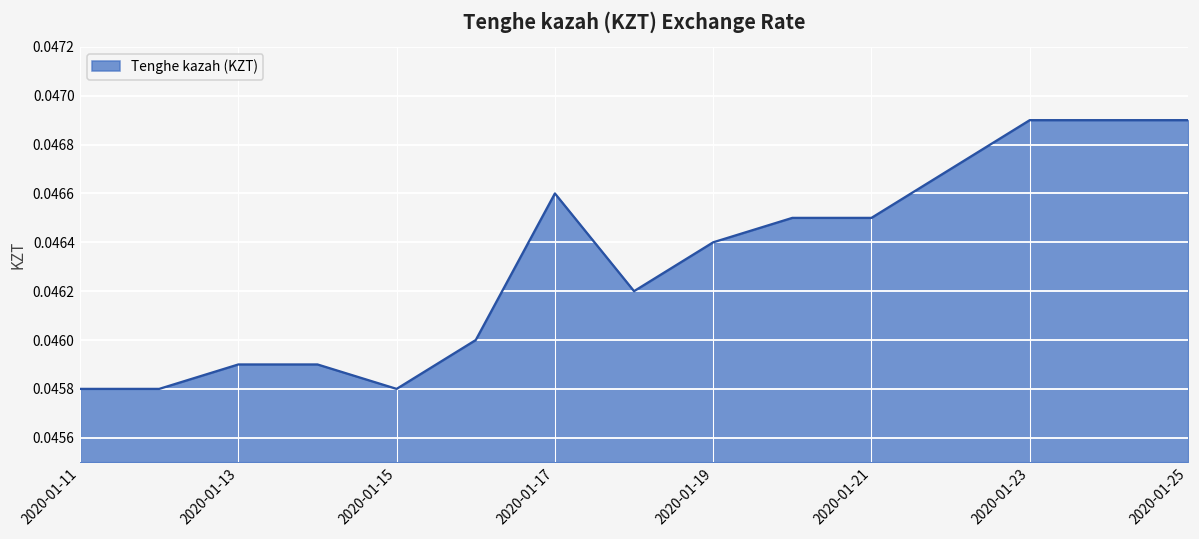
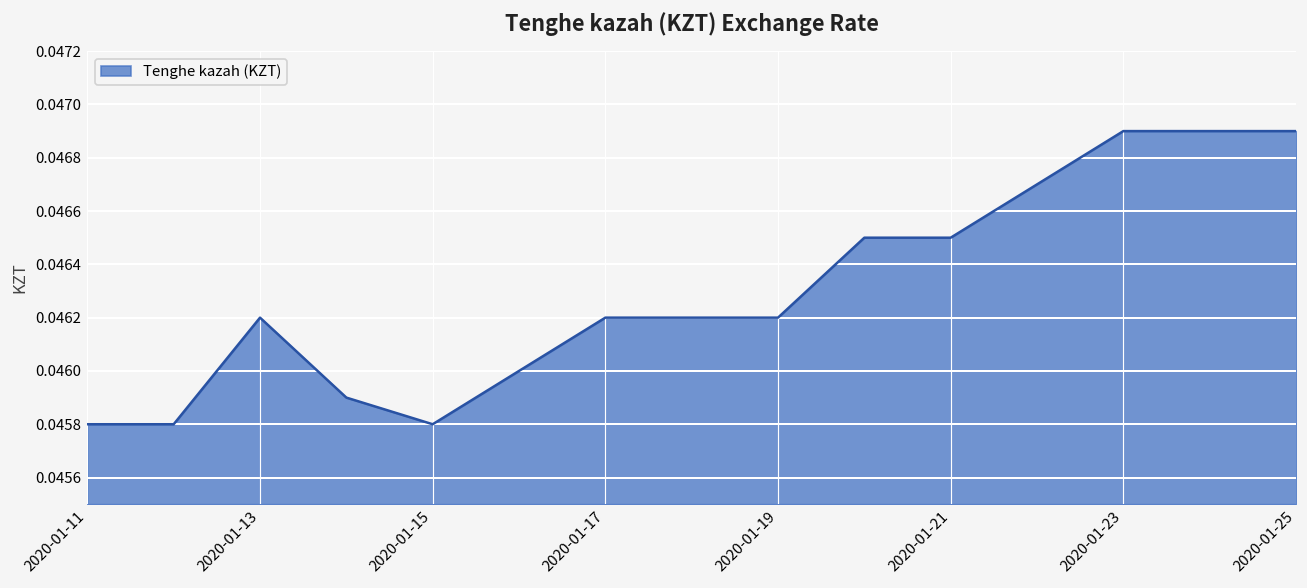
2020-01-13: 0.0459 -> 0.0462
2020-01-17: 0.0466 -> 0.0462
2020-01-19: 0.0464 -> 0.0462
